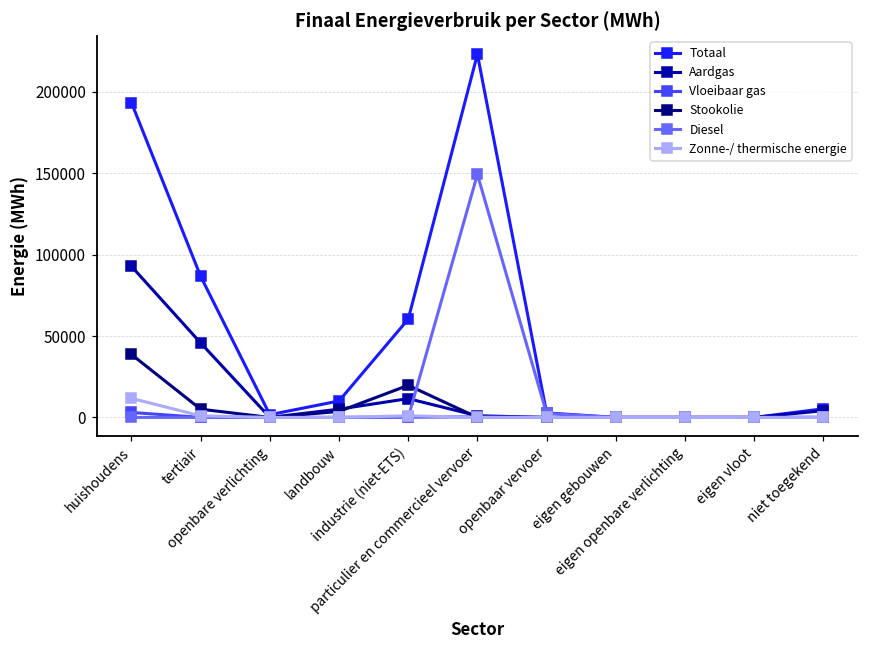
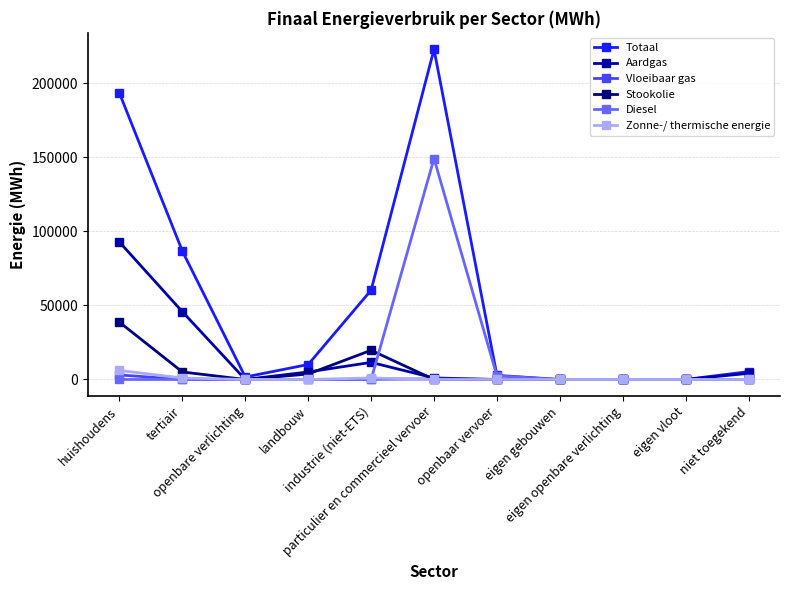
Zonne-/ thermische energie, huishoudens: 12000 -> 6000
